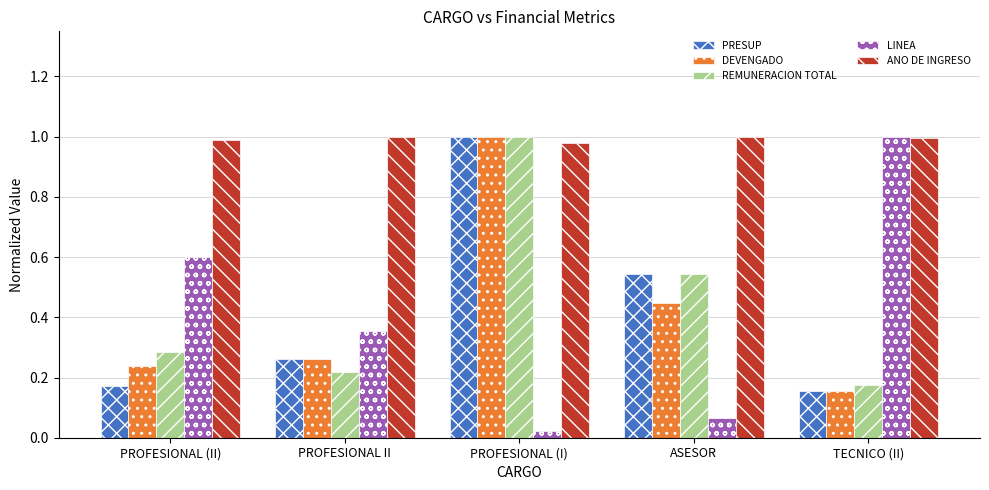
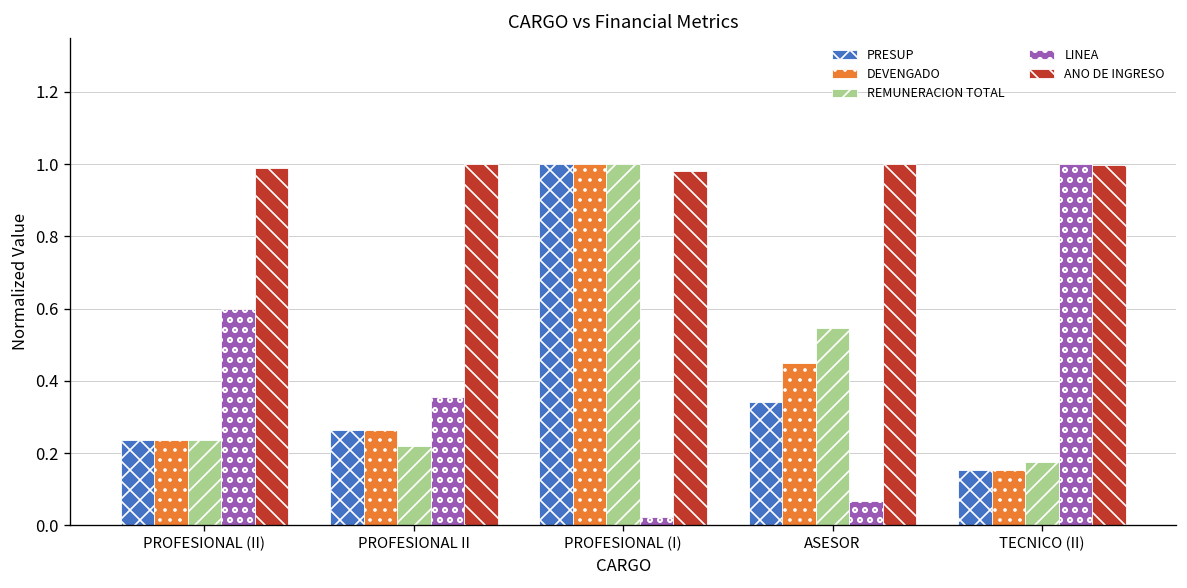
PRESUP, PROFESIONAL (II): 0.17 -> 0.24
REMUNERACION TOTAL, PROFESIONAL (II): 0.29 -> 0.24
PRESUP, ASESOR: 0.54 -> 0.34
